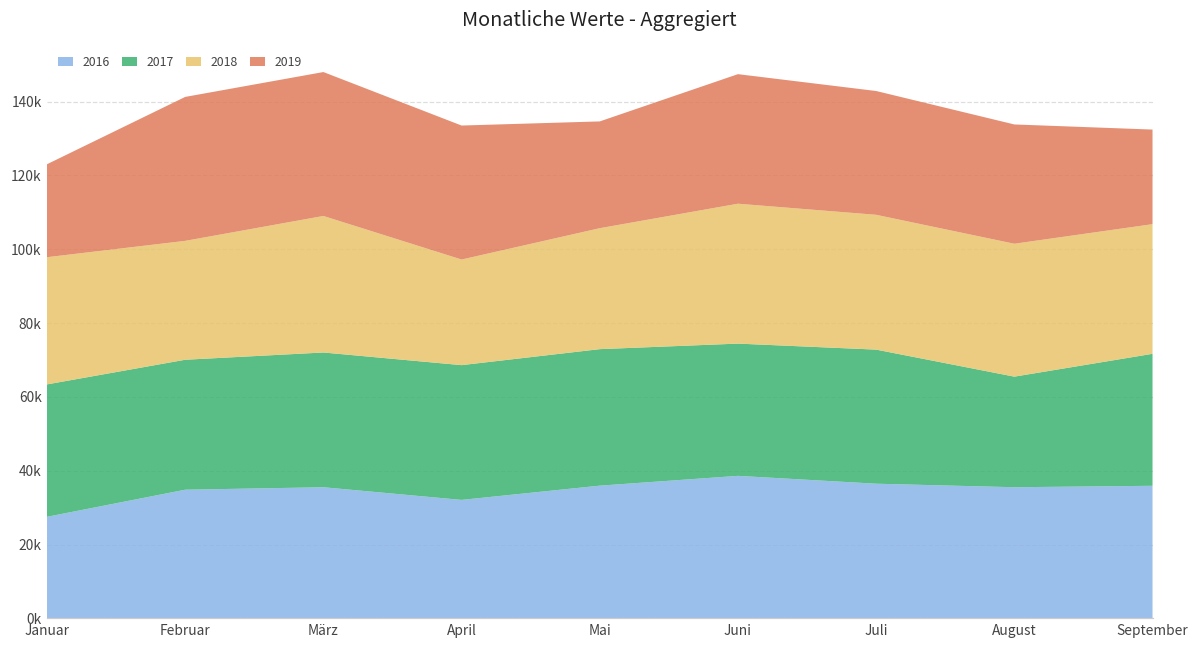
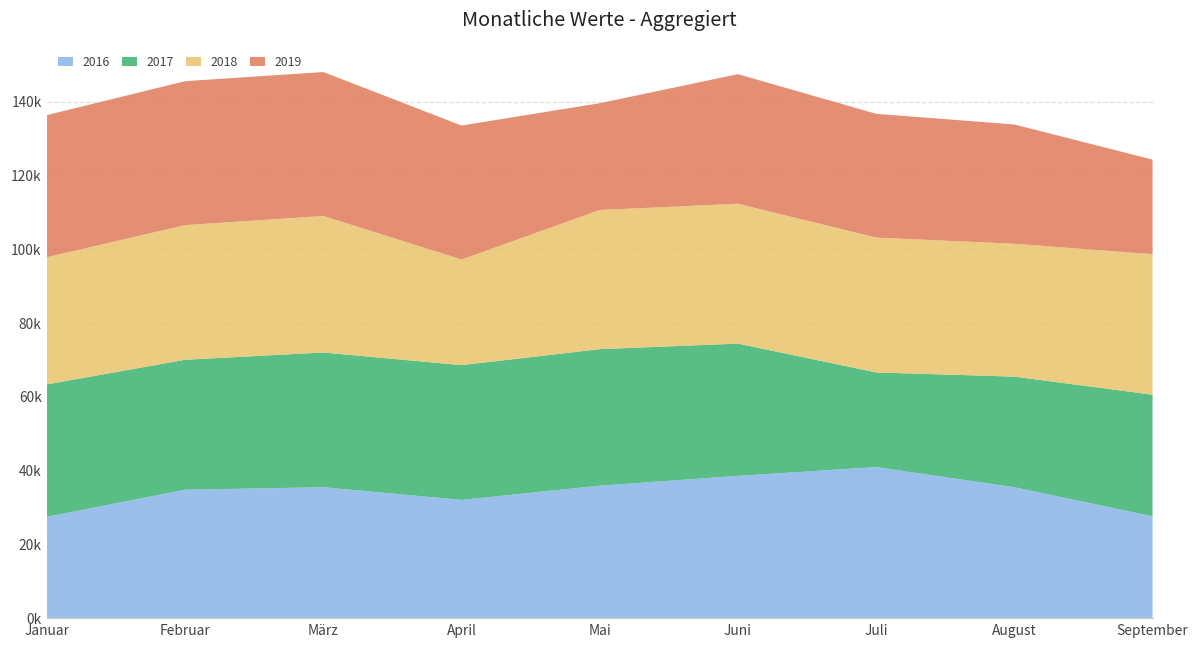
2019, Januar: 25000 -> 39000
2018, Februar: 32000 -> 36000
2018, Mai: 33000 -> 38000
2016, Juli: 36000 -> 41000
2017, Juli: 36000 -> 26000
2016, September: 36000 -> 28000
2017, September: 36000 -> 33000
2018, September: 35000 -> 38000
